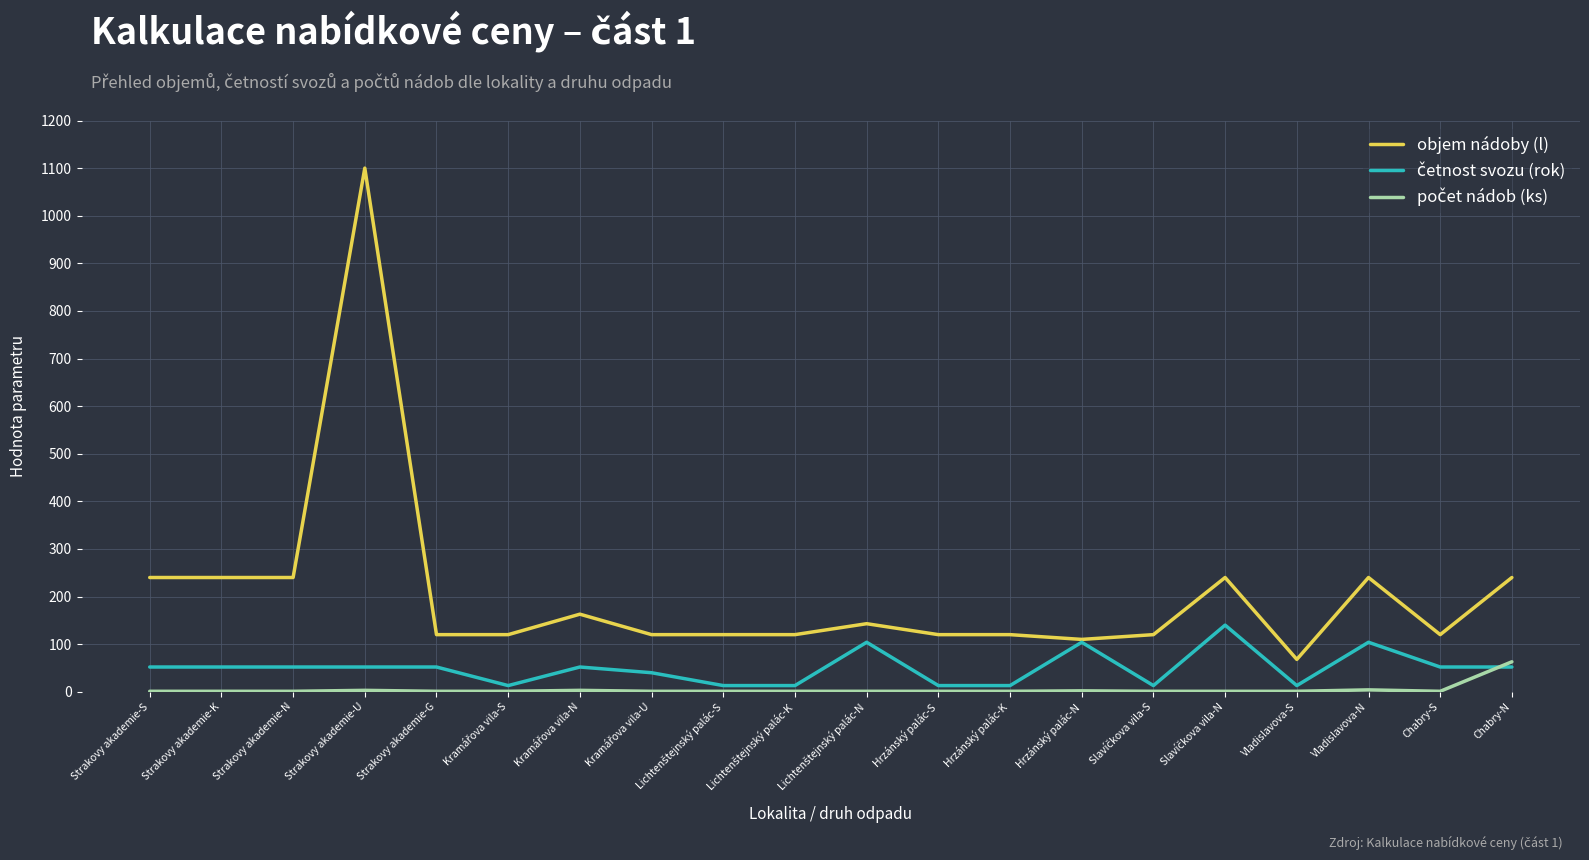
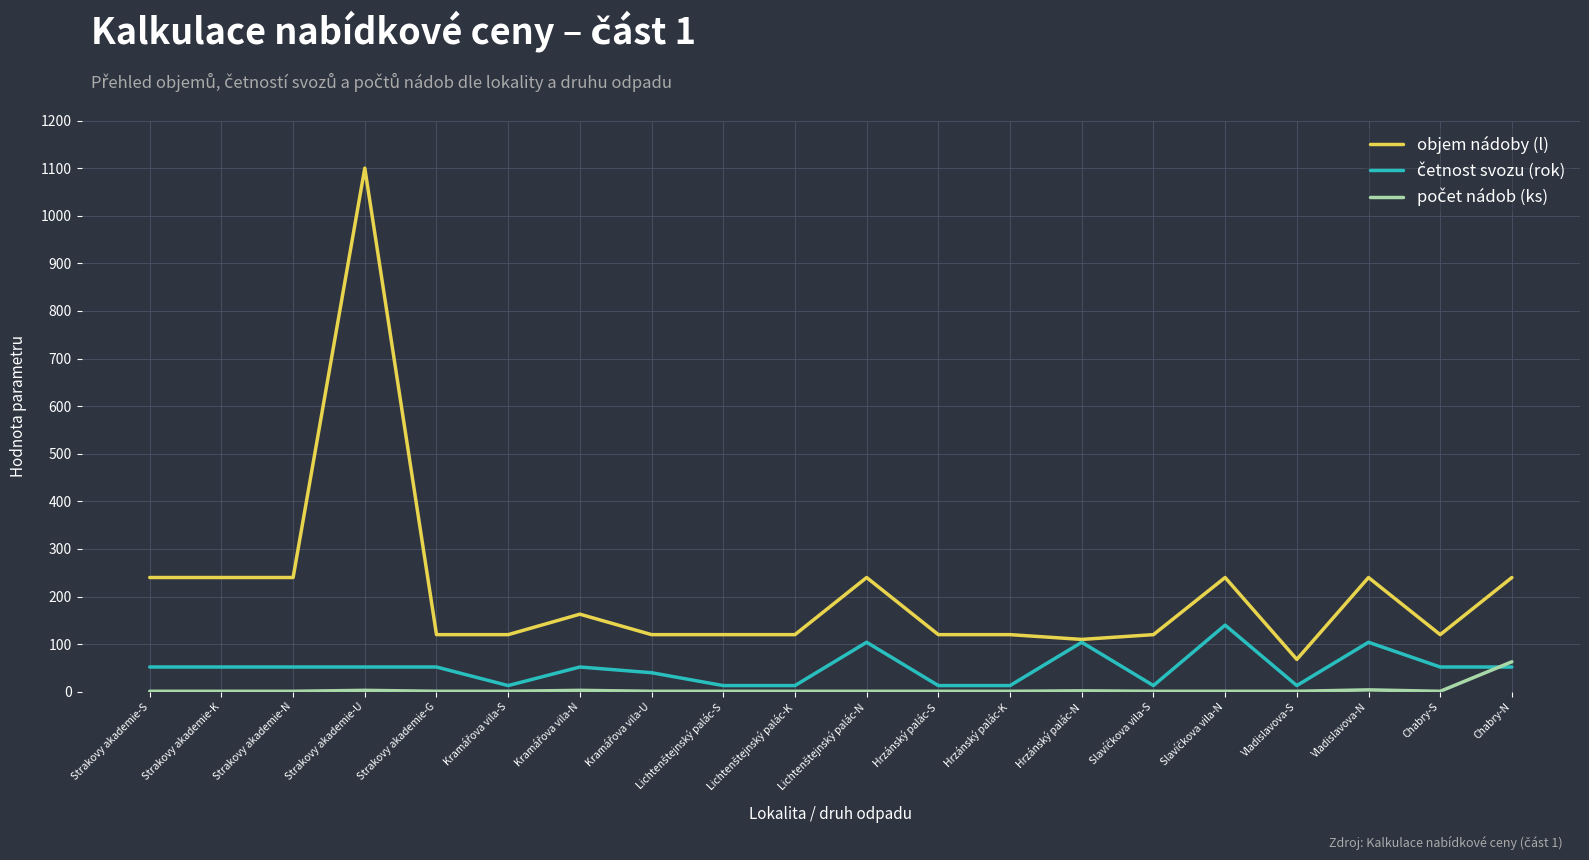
objem nádoby (l), Lichtenštejnský palác-N: 140 -> 240
